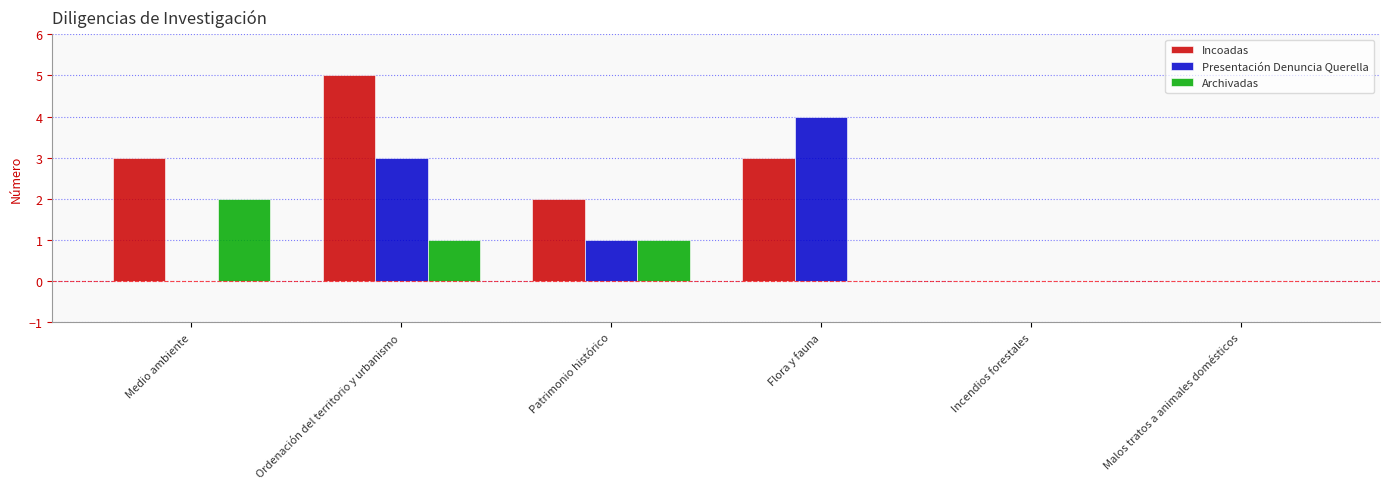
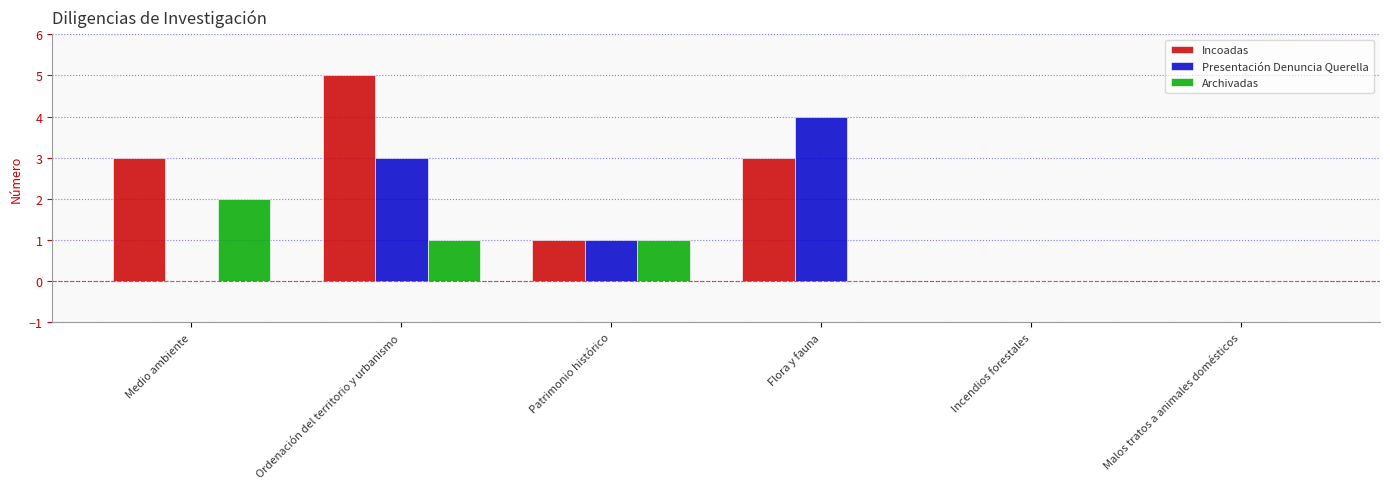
Incoadas, Patrimonio histórico: 2 -> 1
